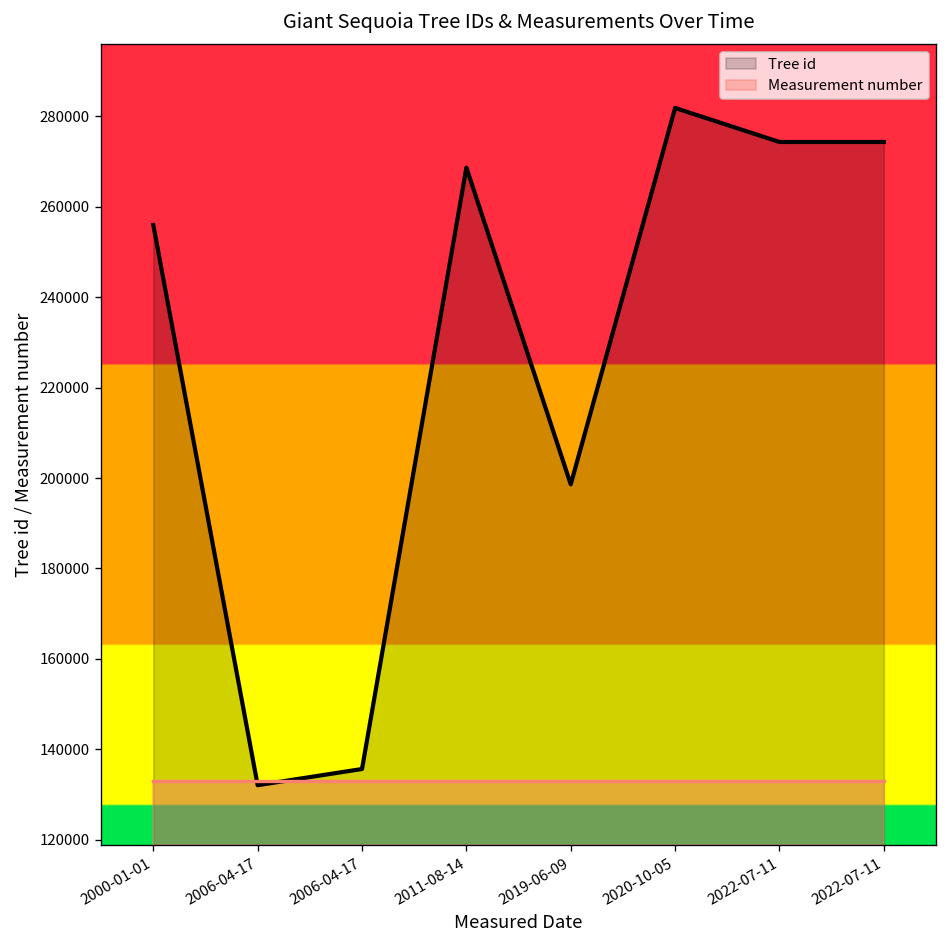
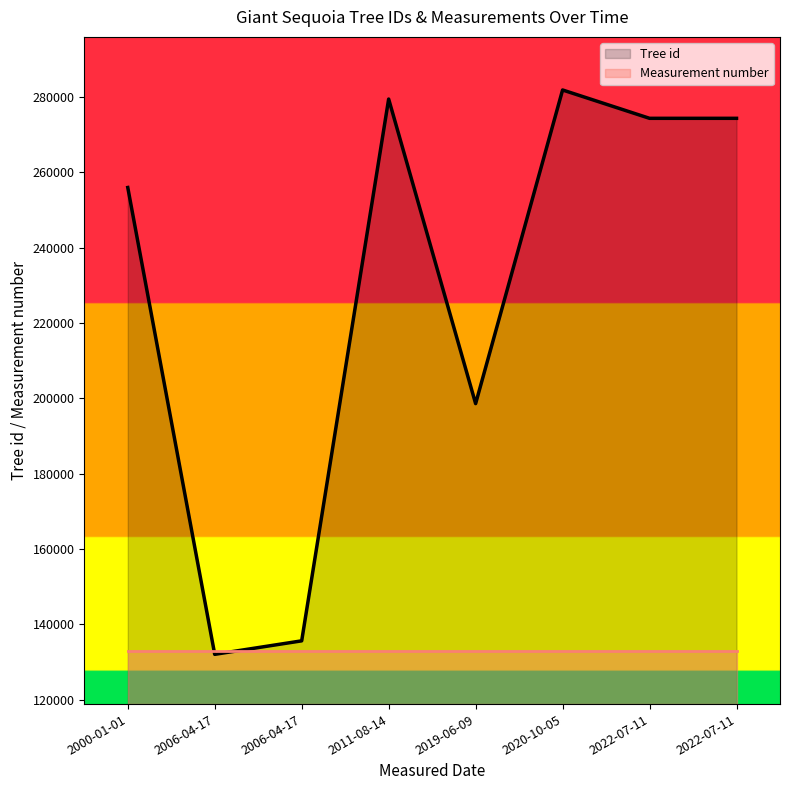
Tree id, 2011-08-14: 269000 -> 279000
